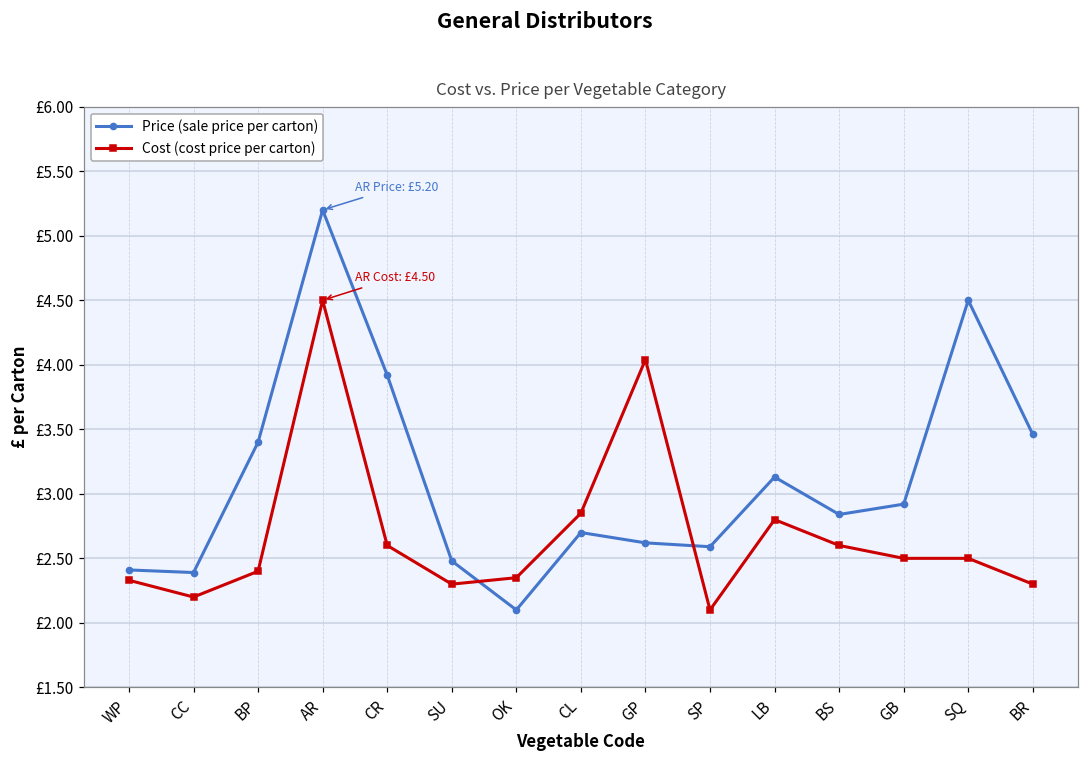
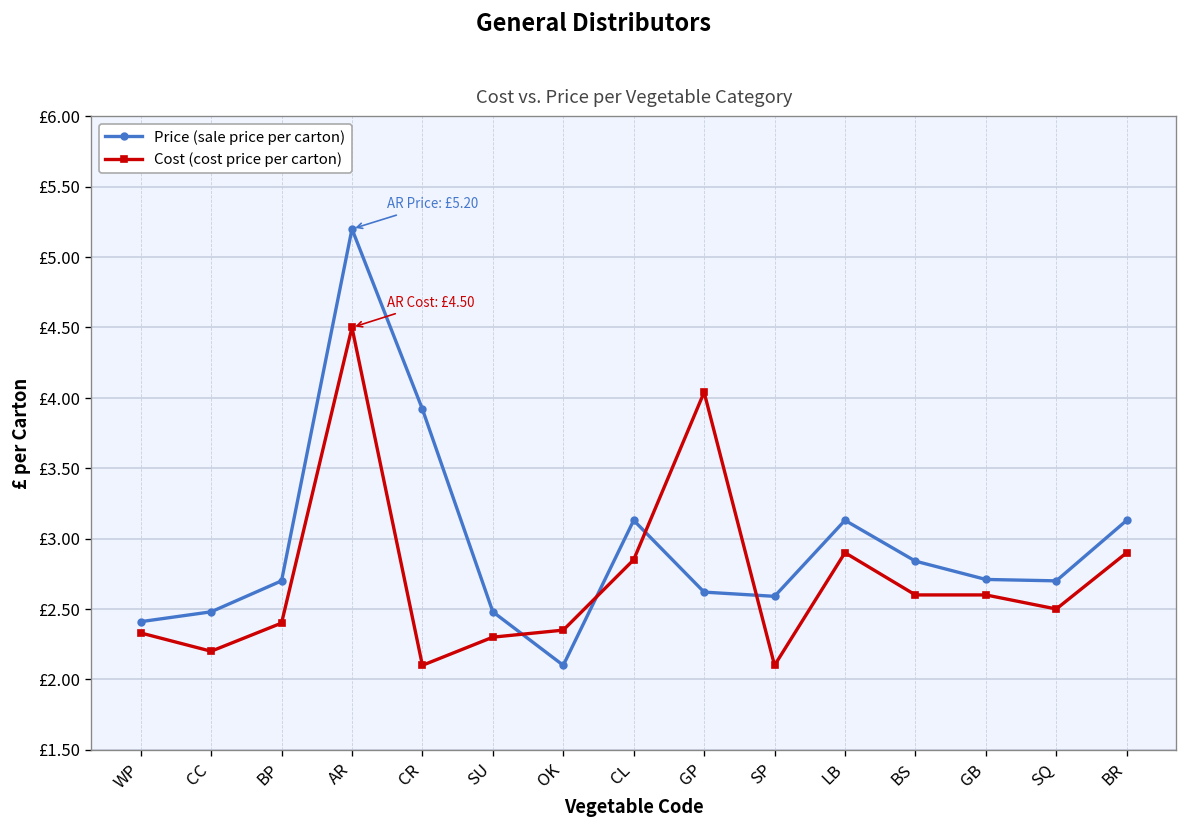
Price (sale price per carton), CC: £2.39 -> £2.48
Price (sale price per carton), BP: £3.4 -> £2.7
Cost (cost price per carton), CR: £2.6 -> £2.1
Price (sale price per carton), CL: £2.70 -> £3.13
Cost (cost price per carton), LB: £2.8 -> £2.9
Price (sale price per carton), GB: £2.92 -> £2.71
Cost (cost price per carton), GB: £2.5 -> £2.6
Price (sale price per carton), SQ: £4.5 -> £2.7
Price (sale price per carton), BR: £3.46 -> £3.13
Cost (cost price per carton), BR: £2.3 -> £2.9
